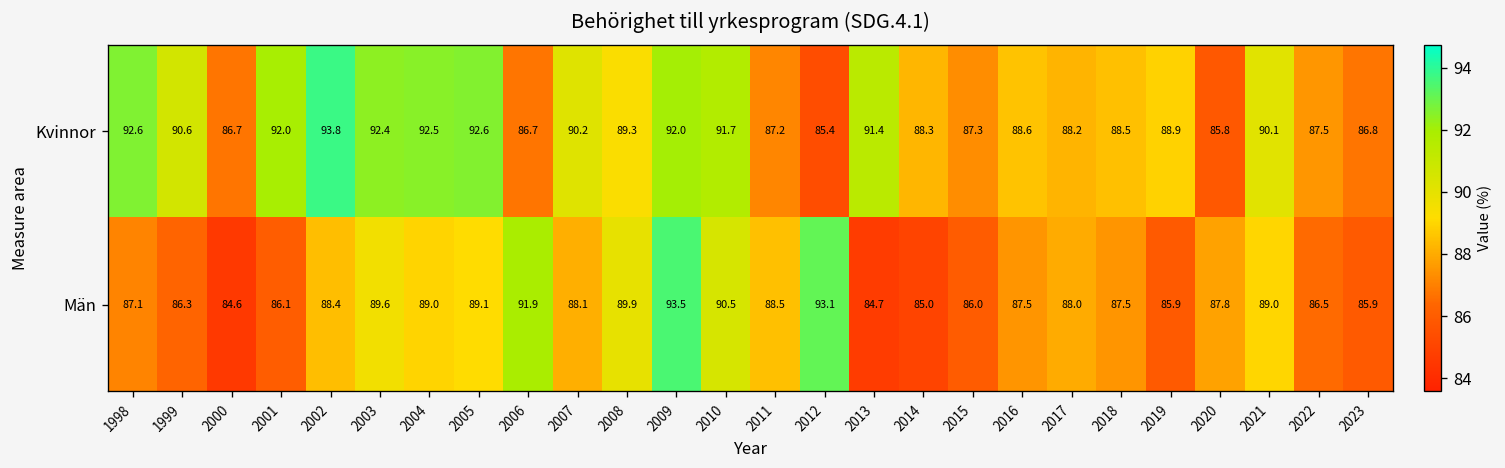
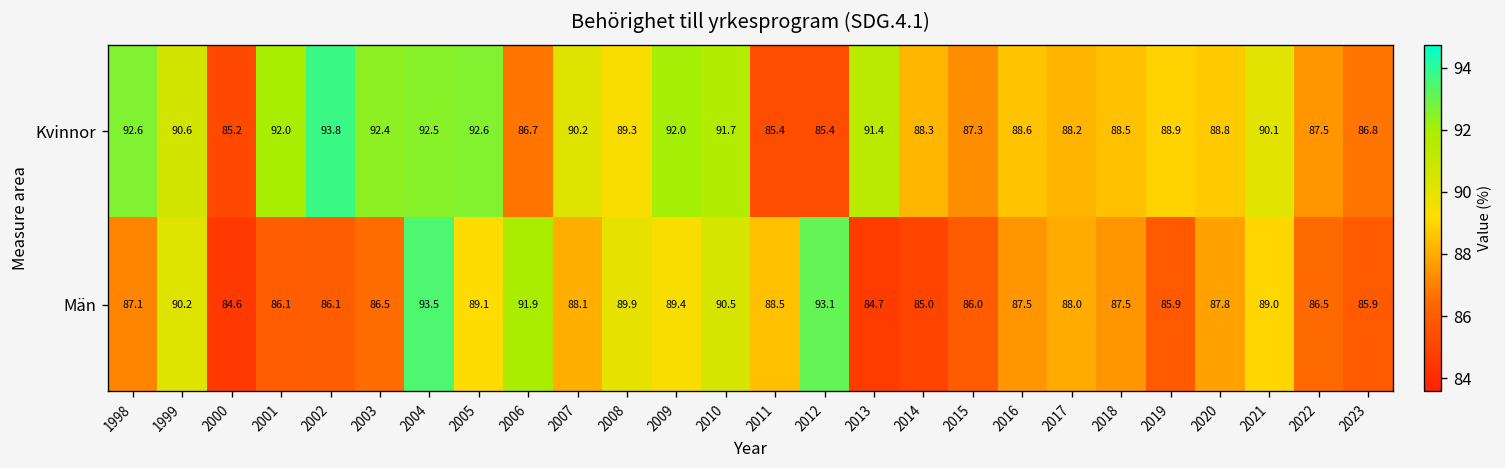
Kvinnor, 2000: 86.7 -> 85.2
Kvinnor, 2011: 87.2 -> 85.4
Kvinnor, 2020: 85.8 -> 88.8
Män, 1999: 86.3 -> 90.2
Män, 2002: 88.4 -> 86.1
Män, 2003: 89.6 -> 86.5
Män, 2004: 89.0 -> 93.5
Män, 2009: 93.5 -> 89.4
